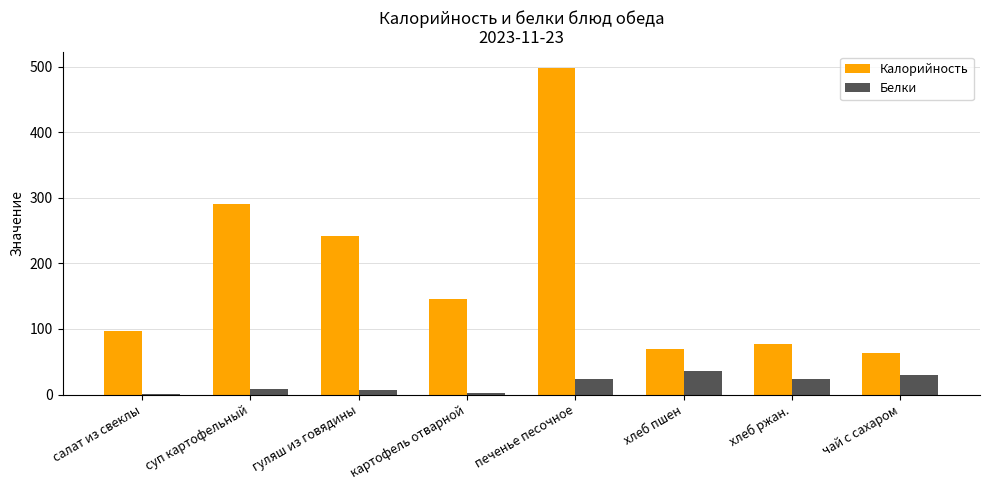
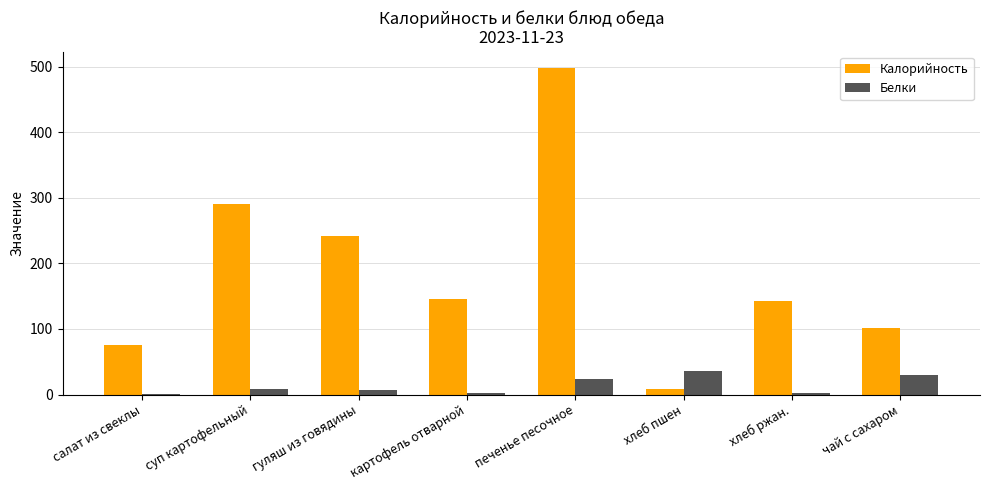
Калорийность, салат из свеклы: 100 -> 80
Калорийность, хлеб пшен: 70 -> 10
Калорийность, хлеб ржан.: 80 -> 140
Белки, хлеб ржан.: 20 -> 0
Калорийность, чай с сахаром: 60 -> 100
